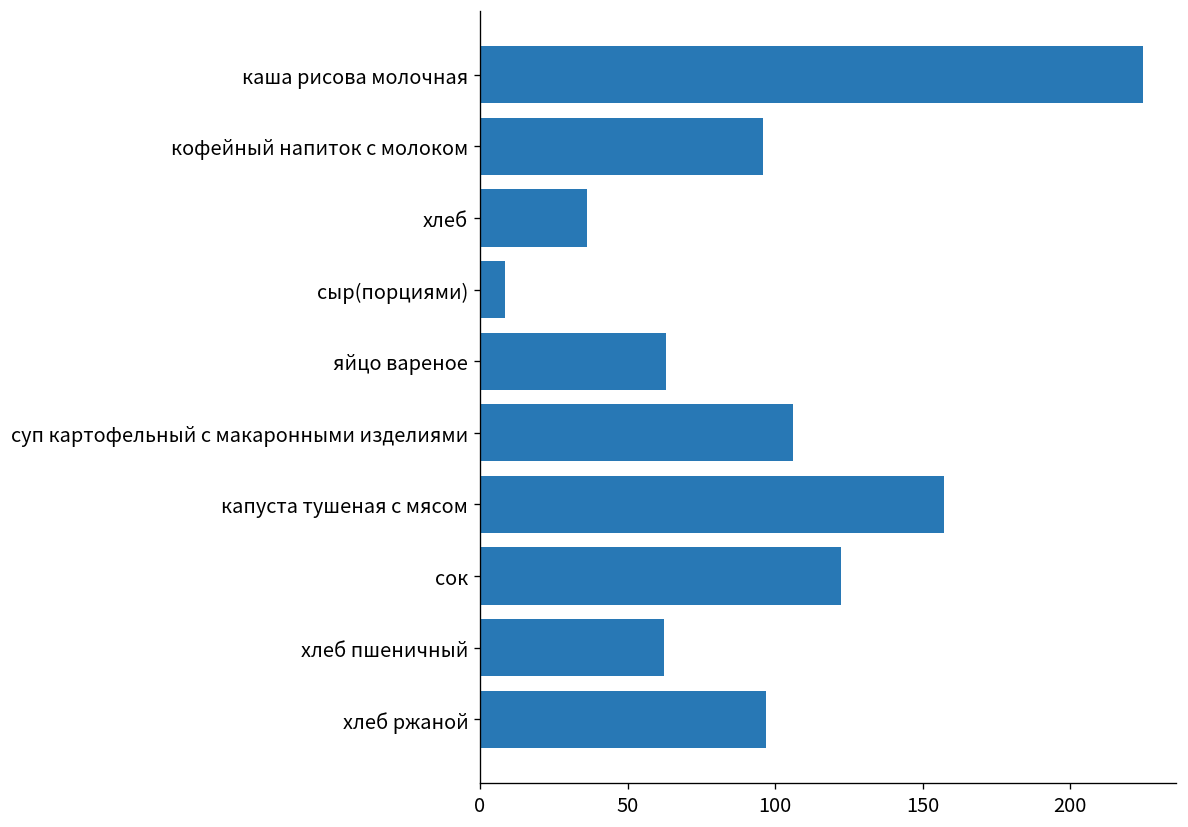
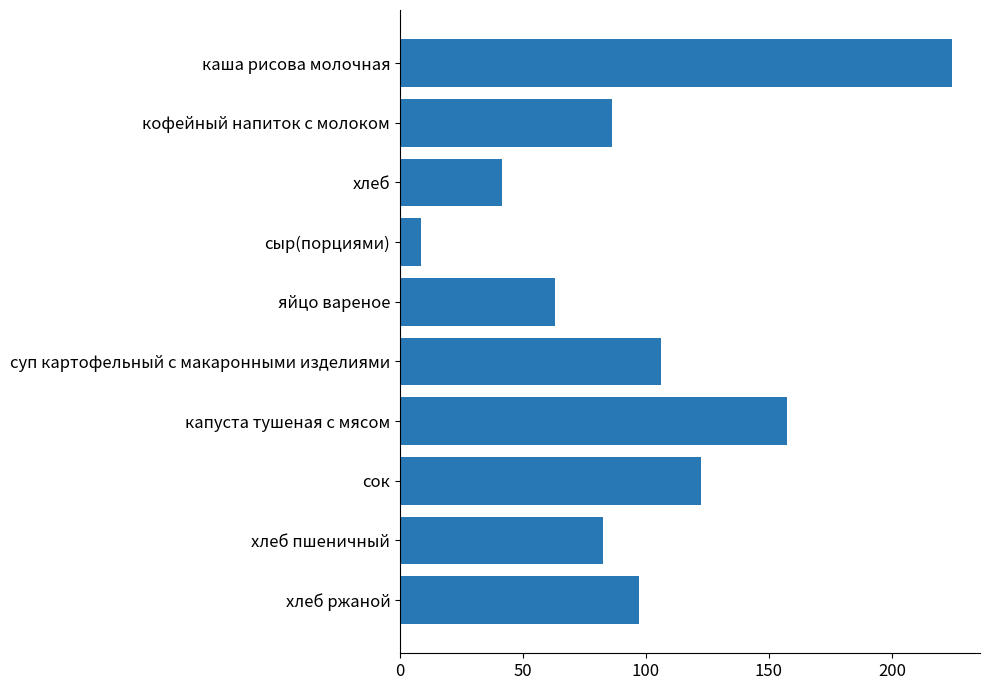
кофейный напиток с молоком: 96 -> 86
хлеб: 36 -> 42
хлеб пшеничный: 62 -> 83
